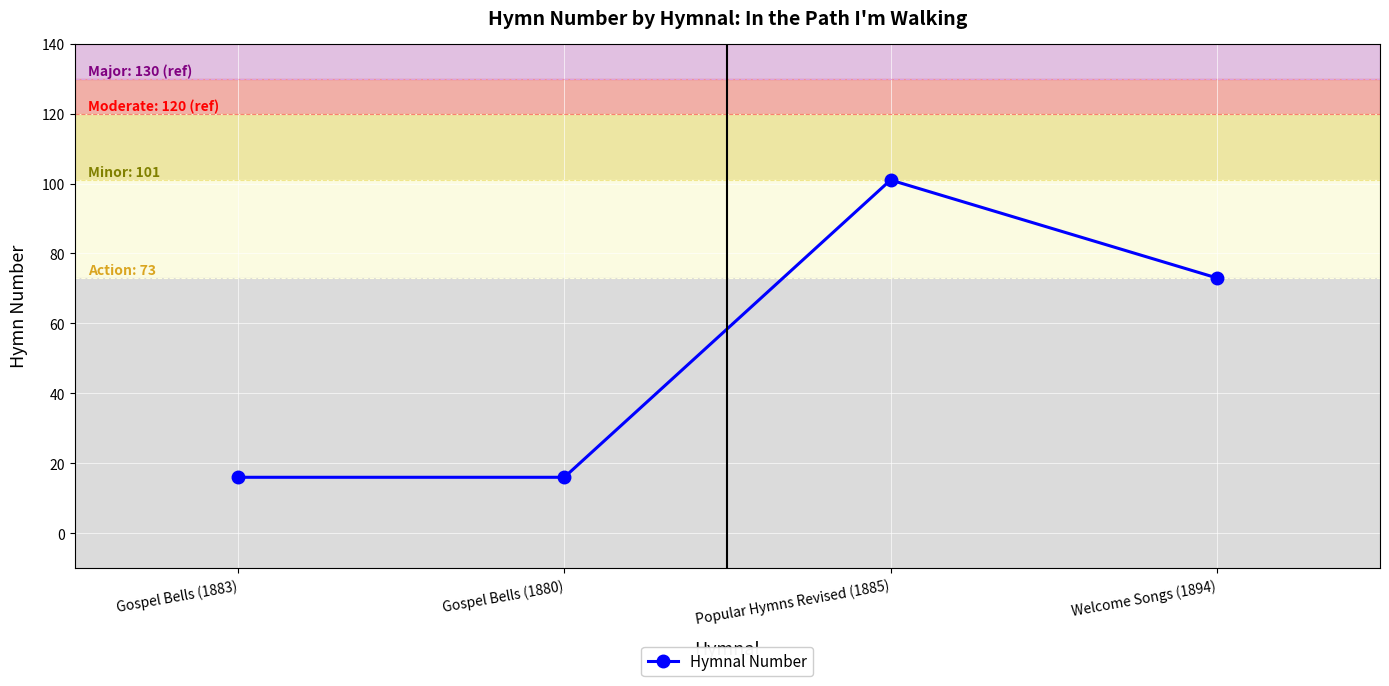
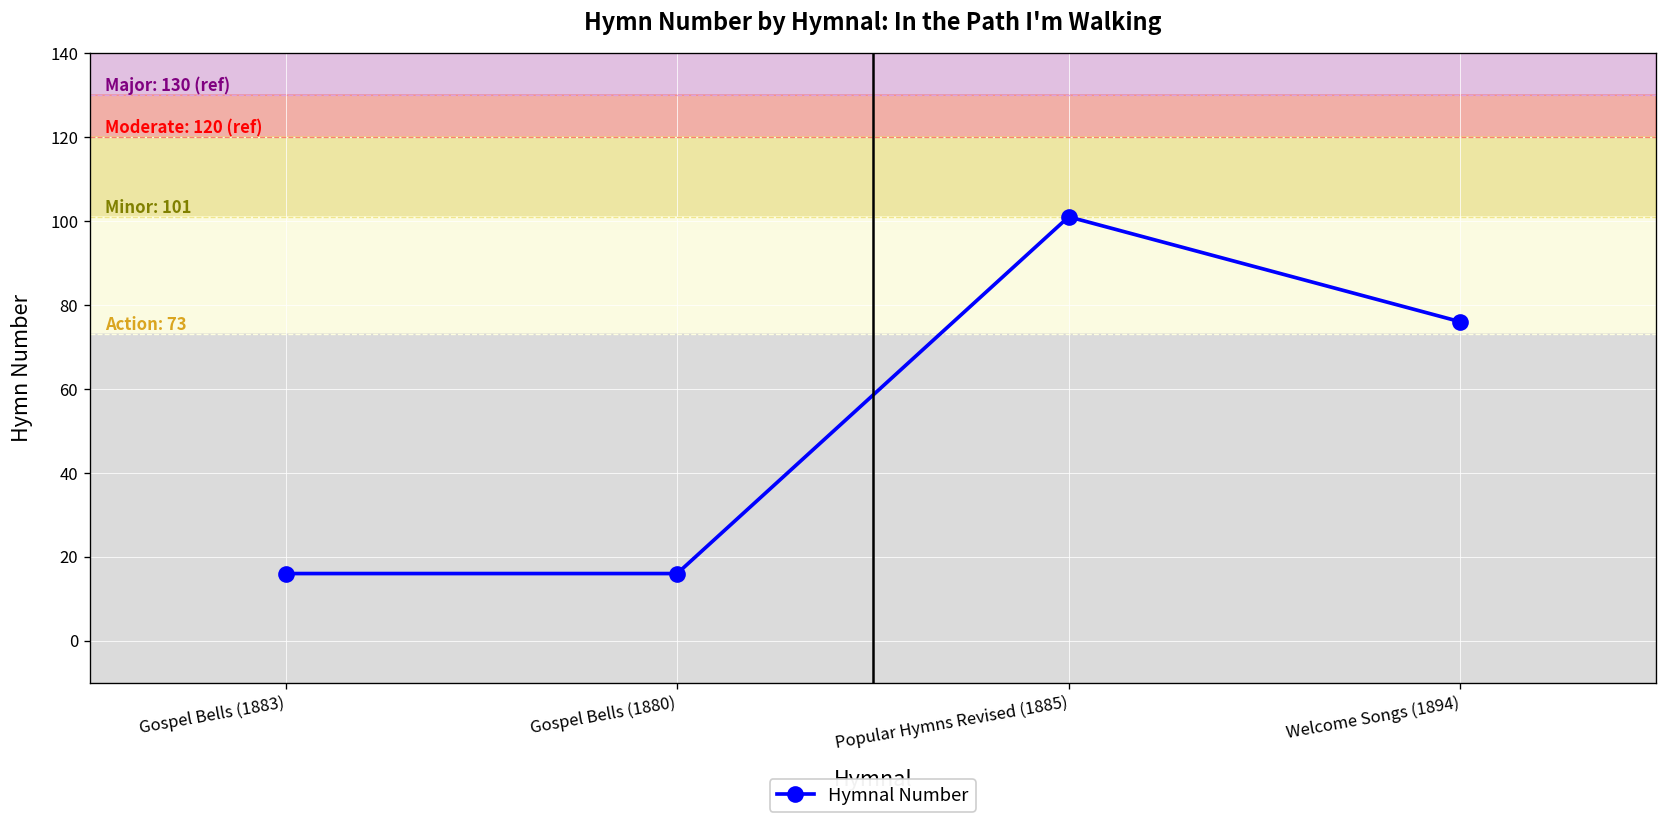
Welcome Songs (1894): 73 -> 76
